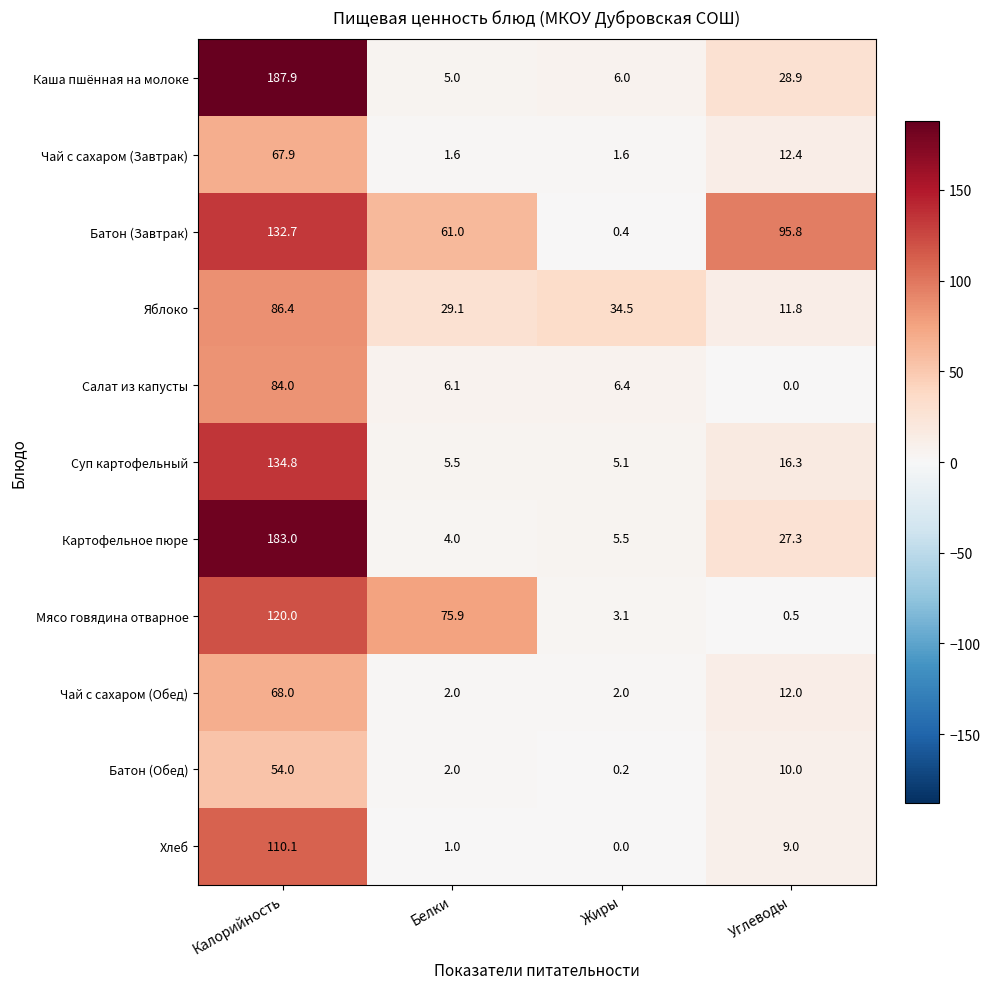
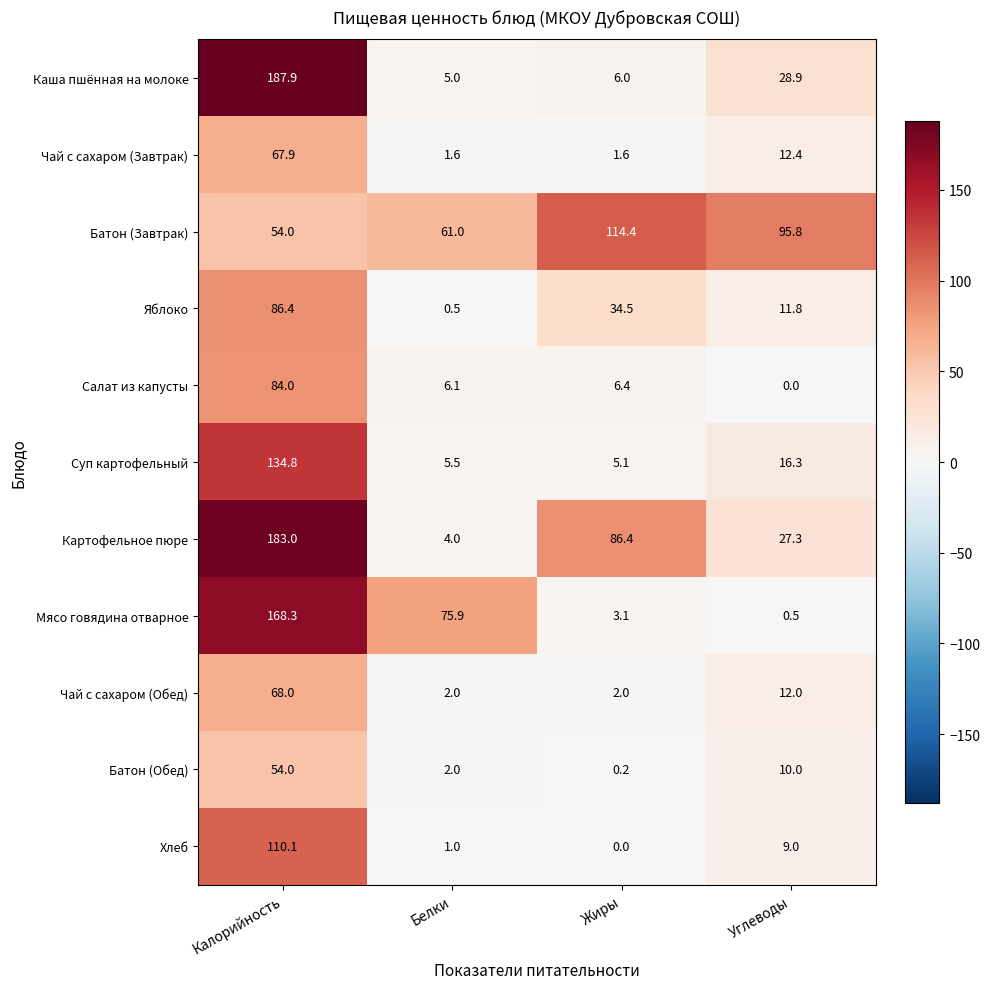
Батон (Завтрак), Калорийность: 132.7 -> 54.0
Батон (Завтрак), Жиры: 0.4 -> 114.4
Яблоко, Белки: 29.1 -> 0.5
Картофельное пюре, Жиры: 5.5 -> 86.4
Мясо говядина отварное, Калорийность: 120.0 -> 168.3
